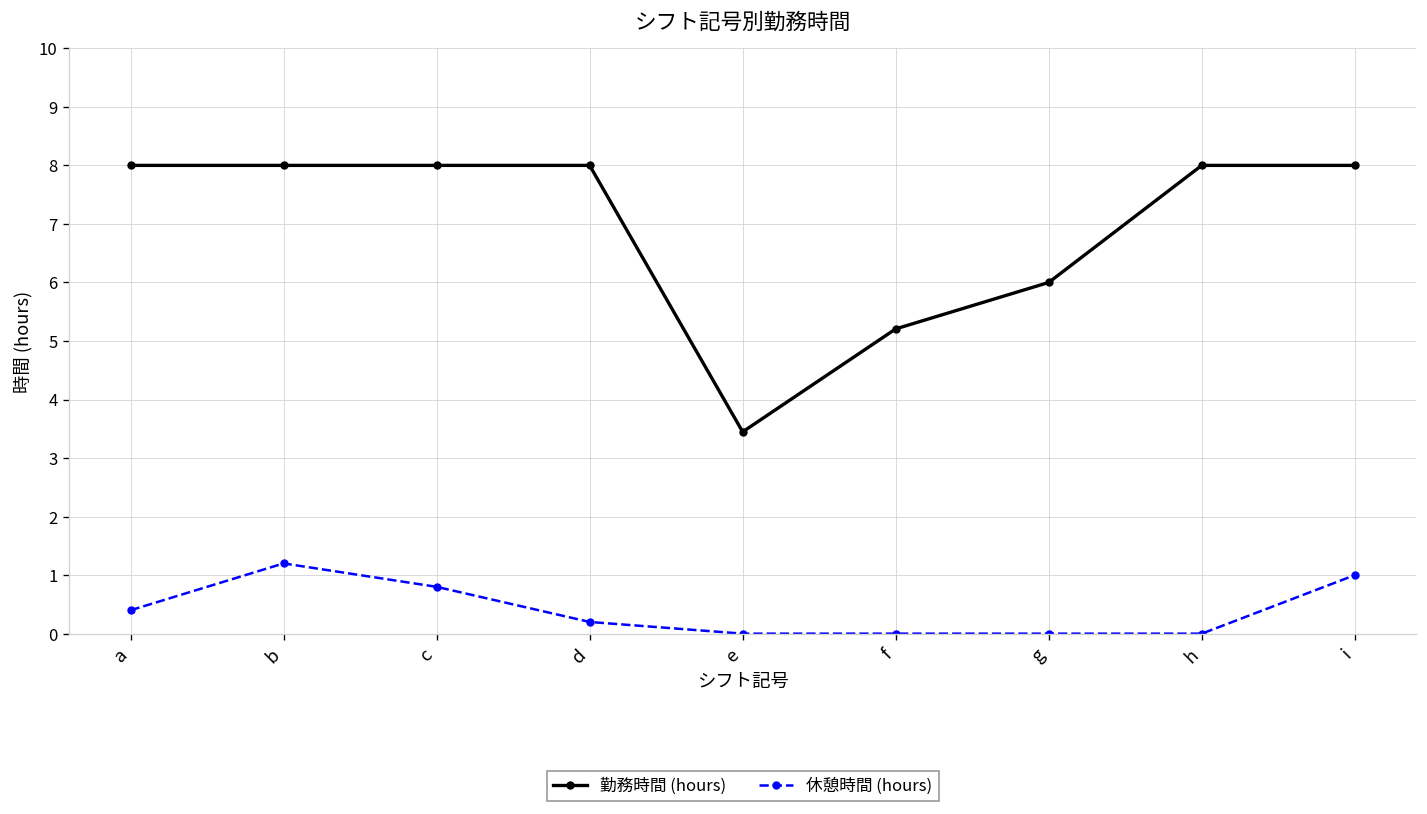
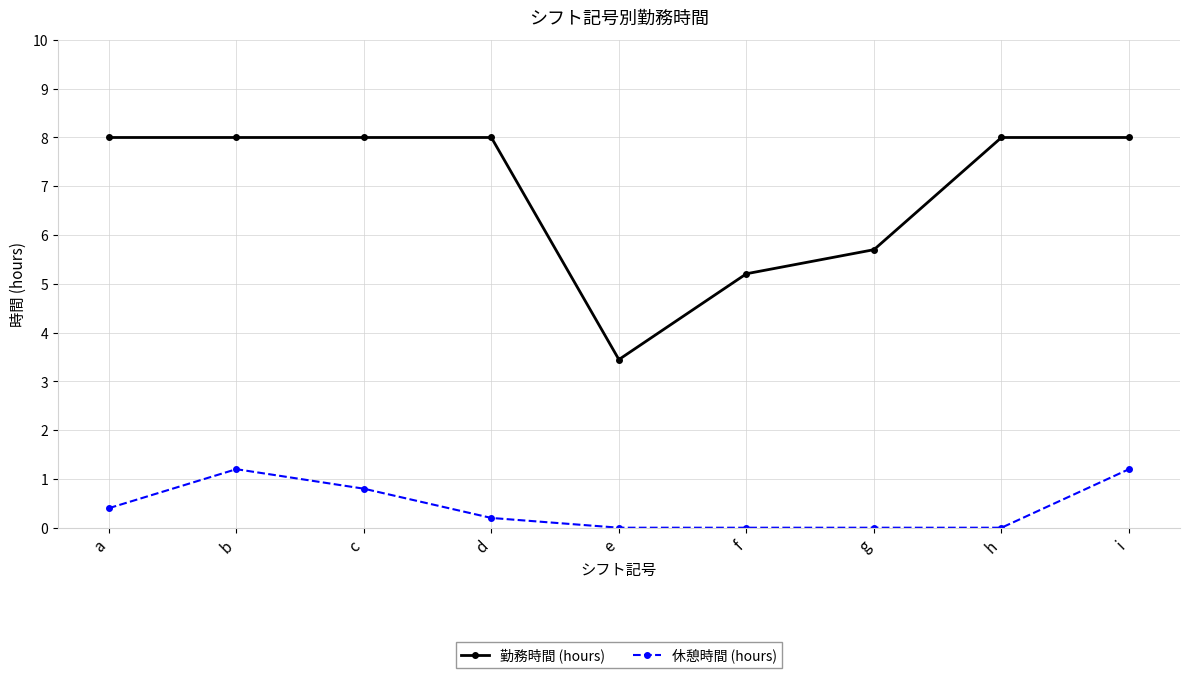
勤務時間 (hours), g: 6.0 -> 5.7
休憩時間 (hours), i: 1.0 -> 1.2
